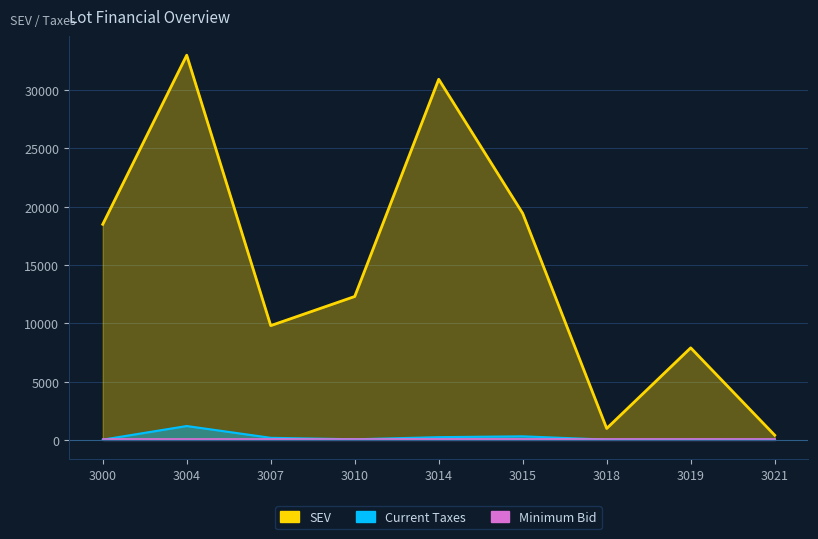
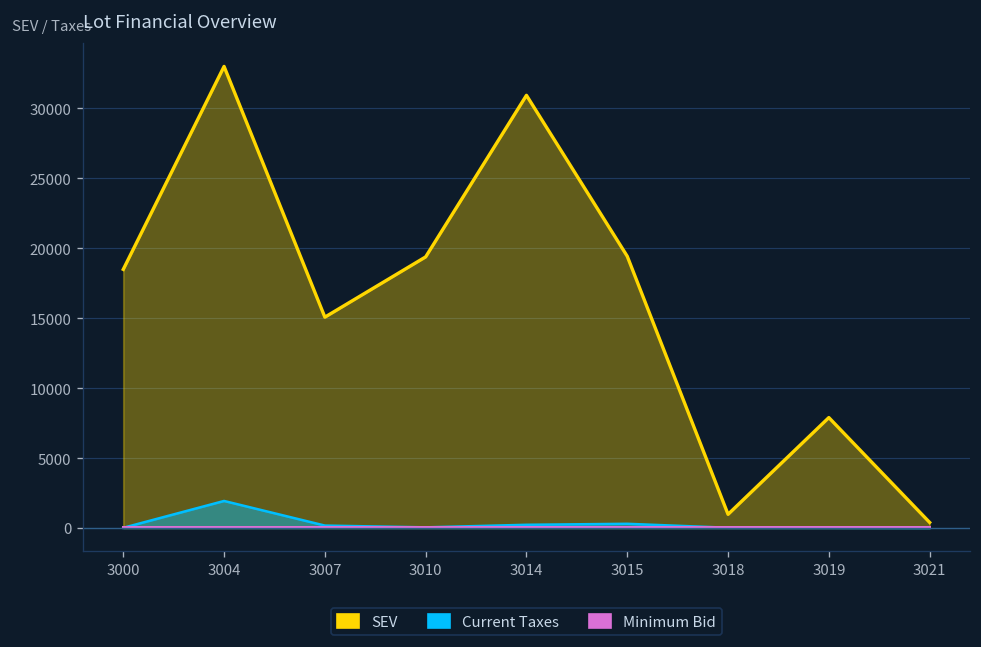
Current Taxes, 3004: 1200 -> 1900
SEV, 3007: 9800 -> 15100
SEV, 3010: 12300 -> 19400
